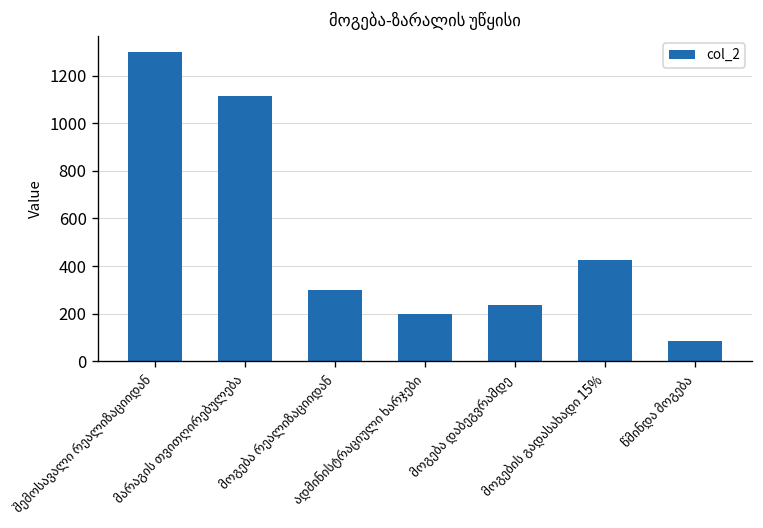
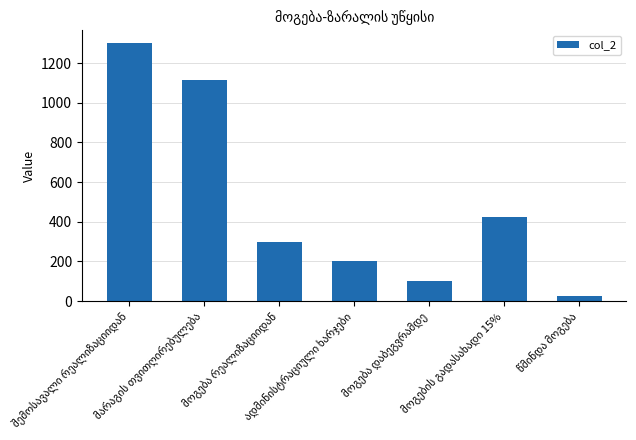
მოგება დაბეგვრამდე: 240 -> 100
წმინდა მოგება: 90 -> 30
